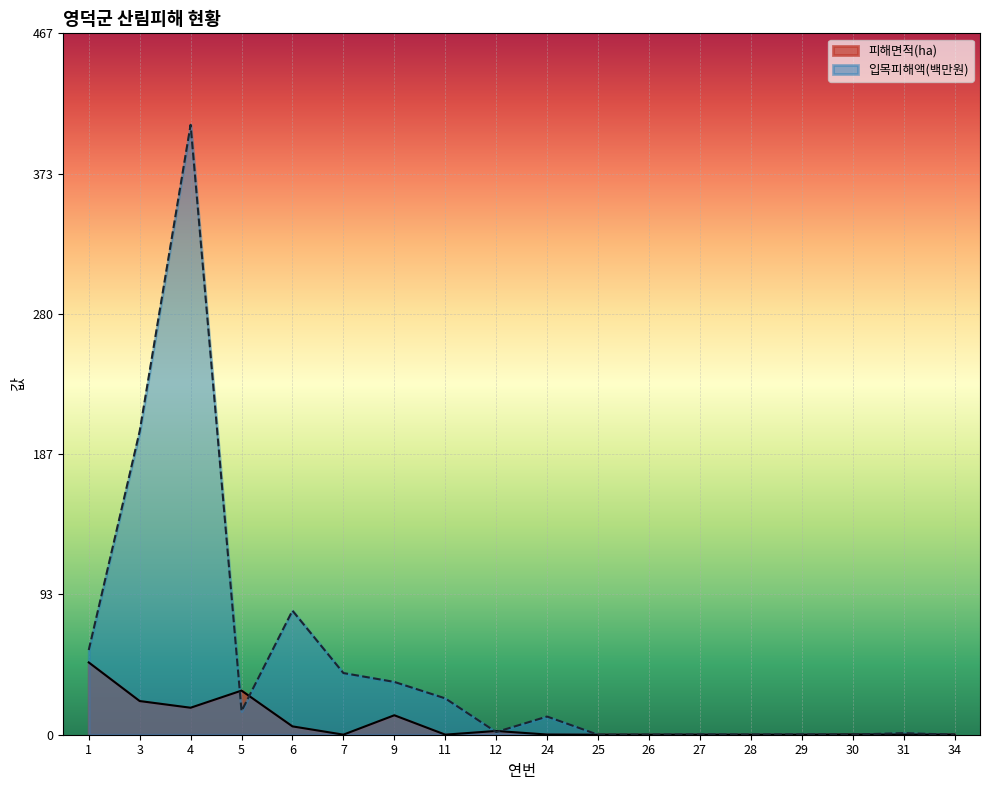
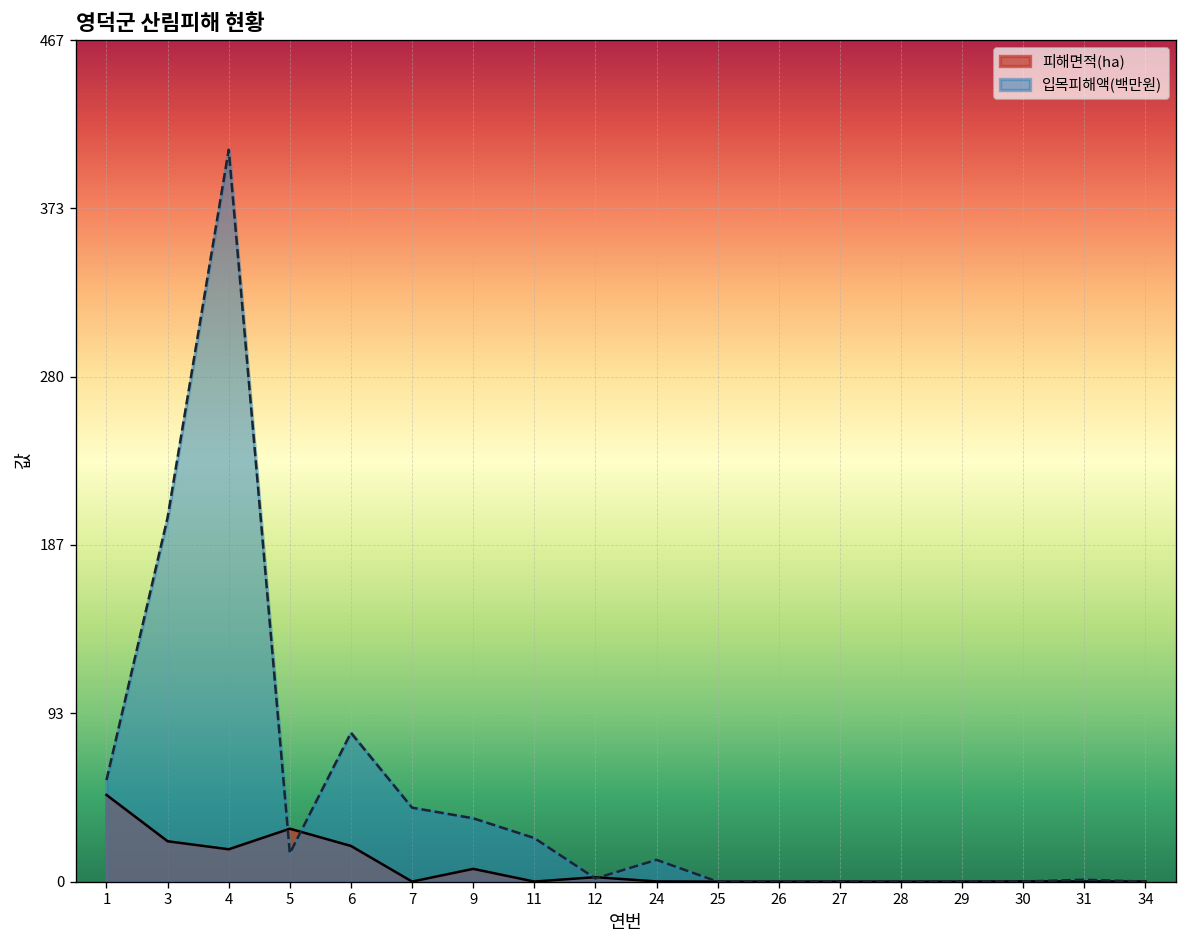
피해면적(ha), 6: 6 -> 20
피해면적(ha), 9: 13 -> 7
